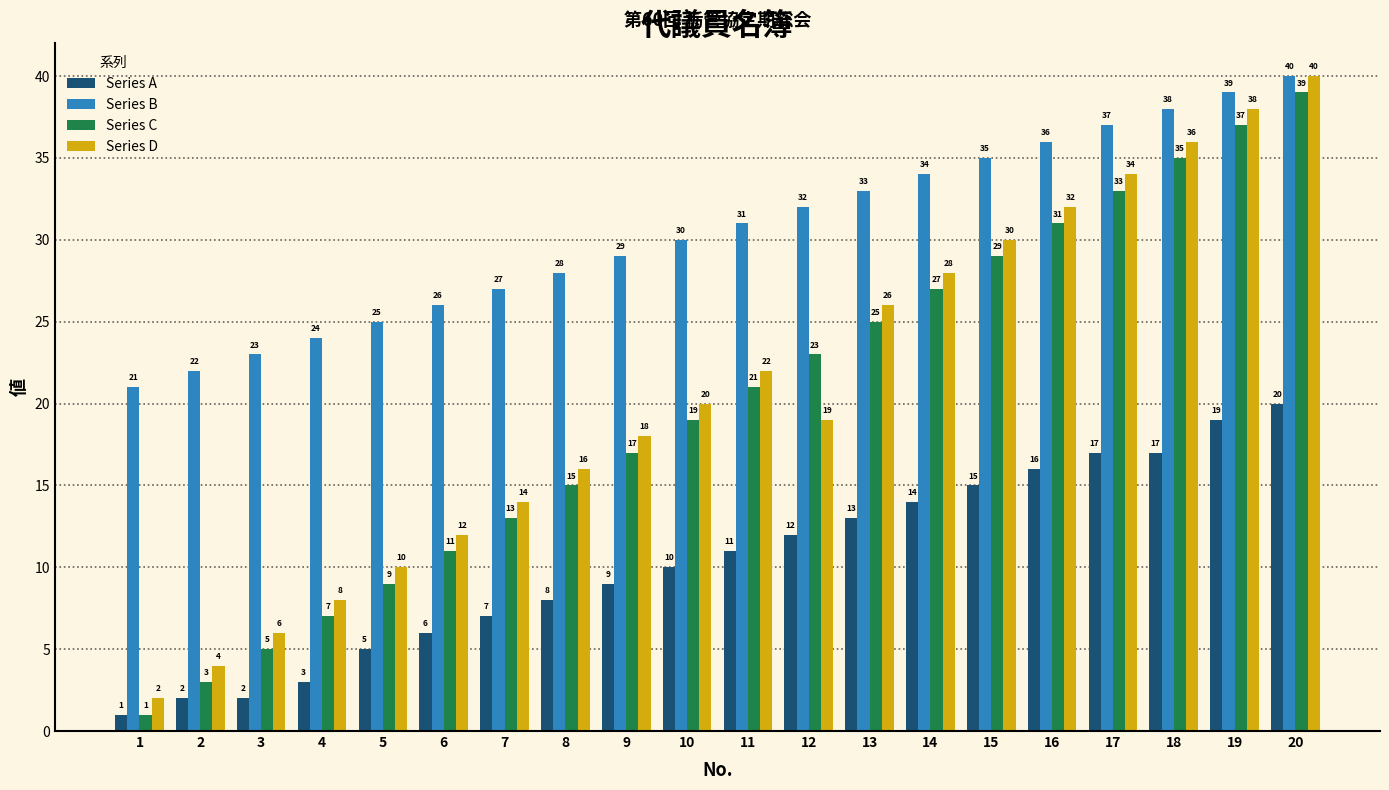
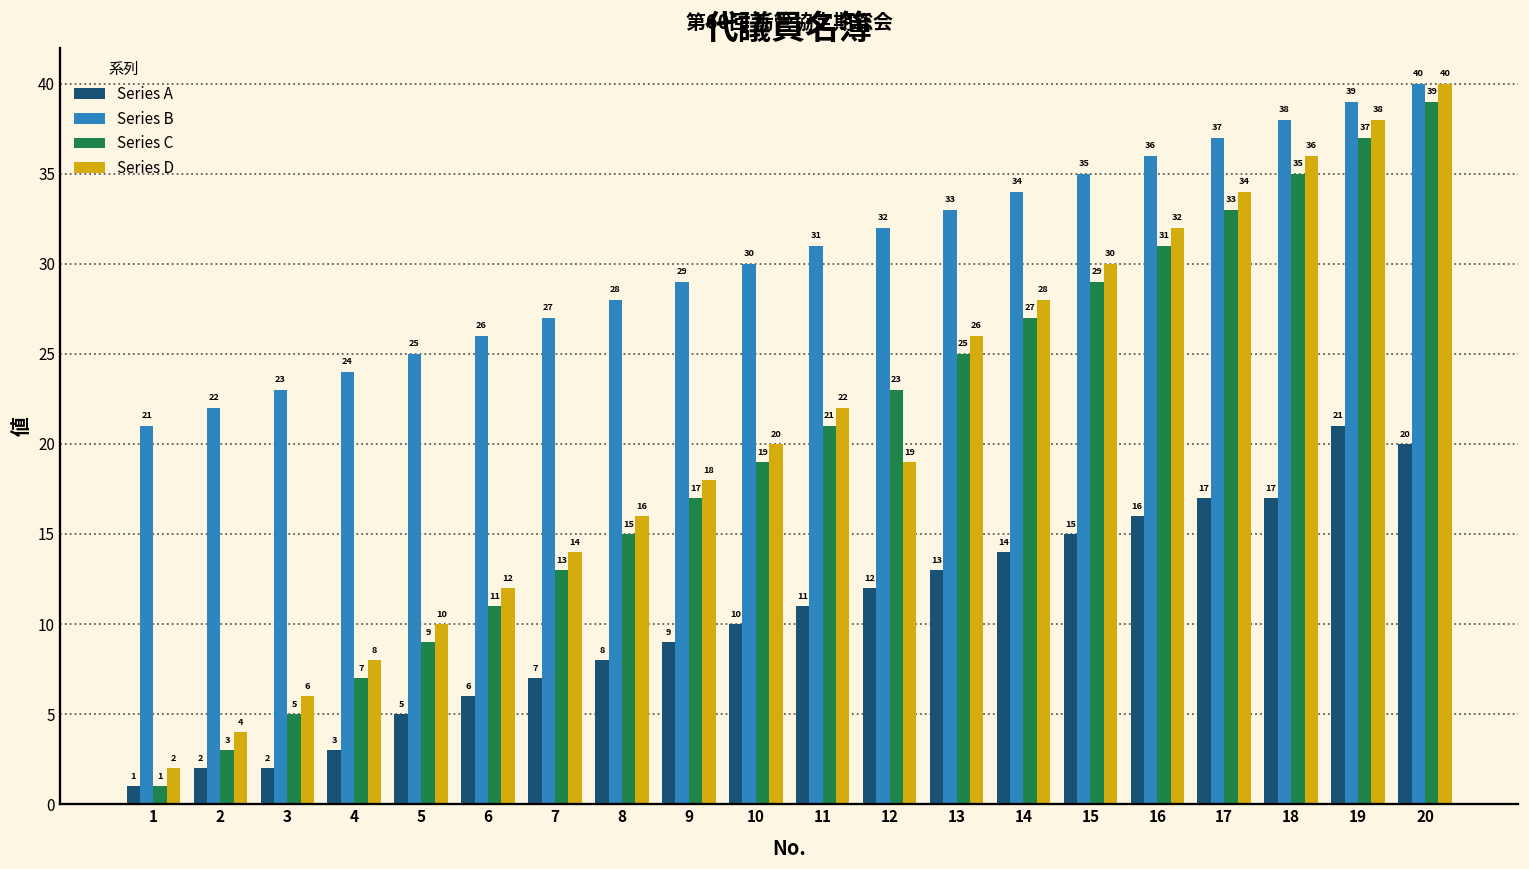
Series A, 19: 19 -> 21
